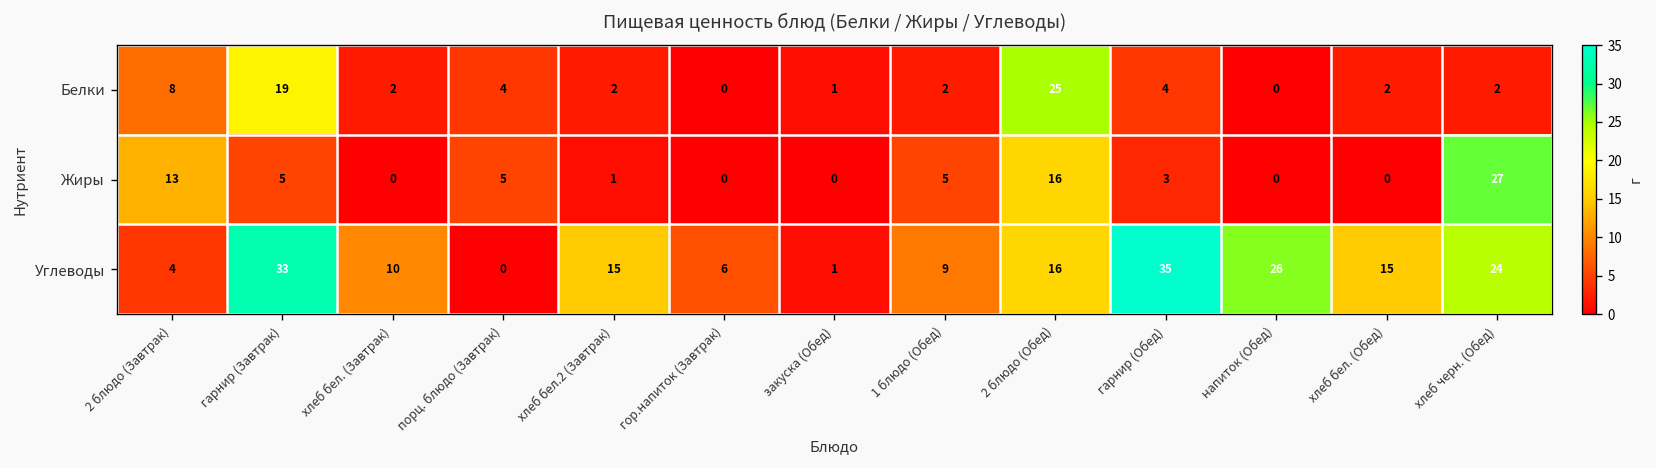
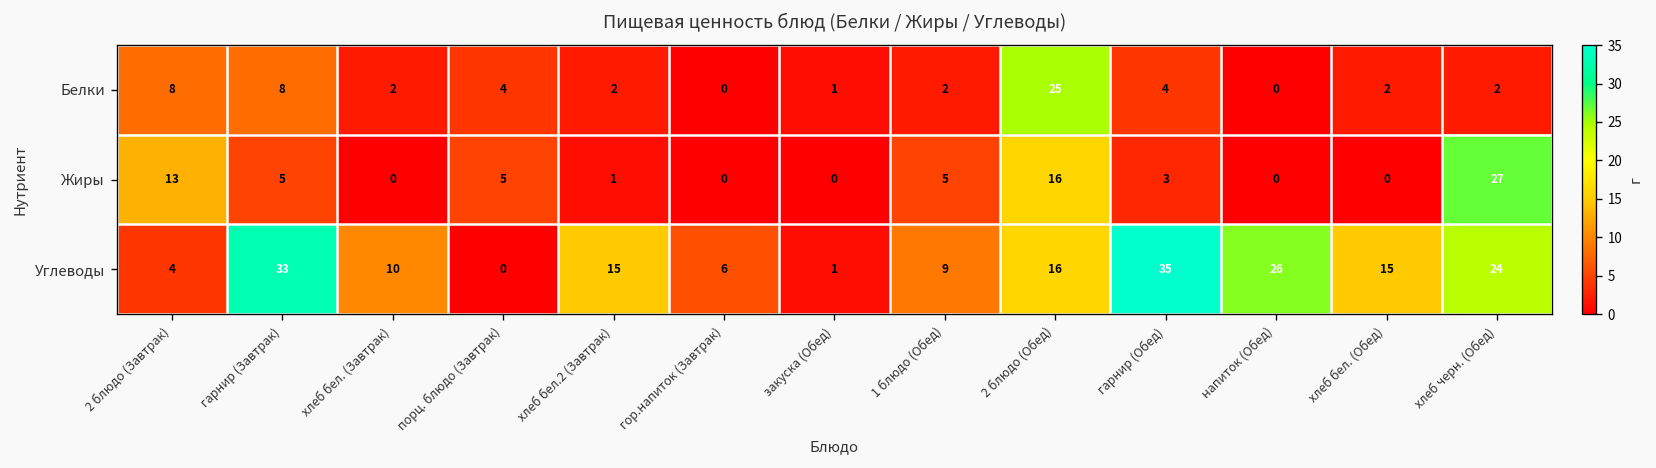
Белки, гарнир (Завтрак): 19 -> 8
